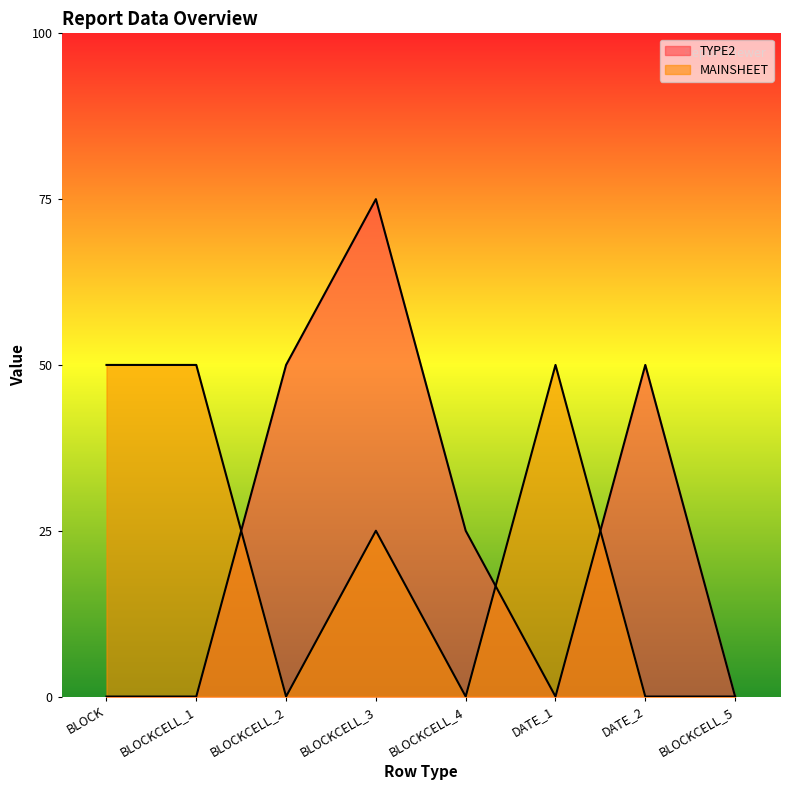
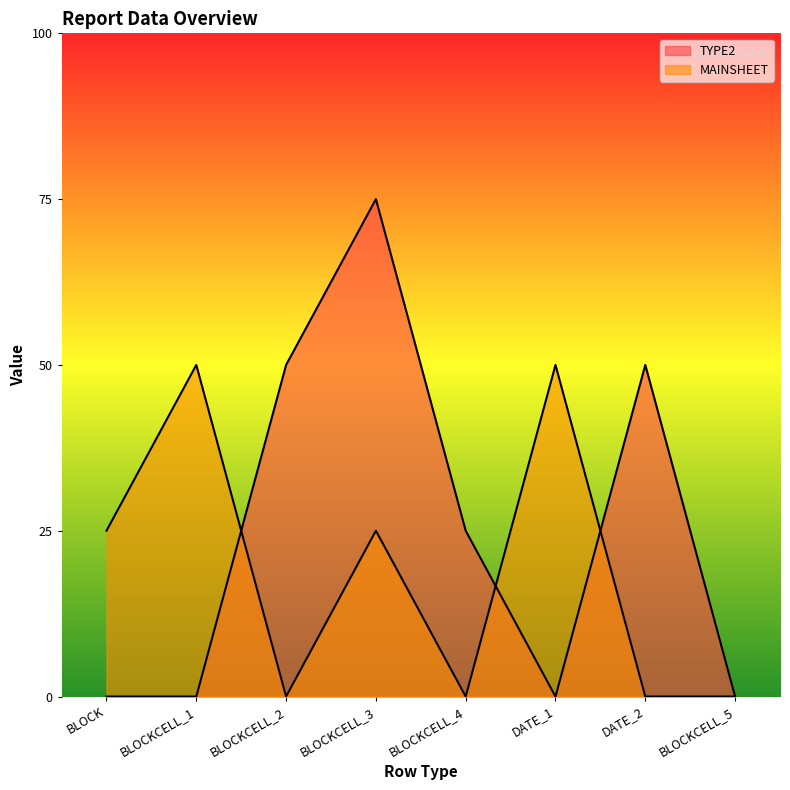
MAINSHEET, BLOCK: 50 -> 25
